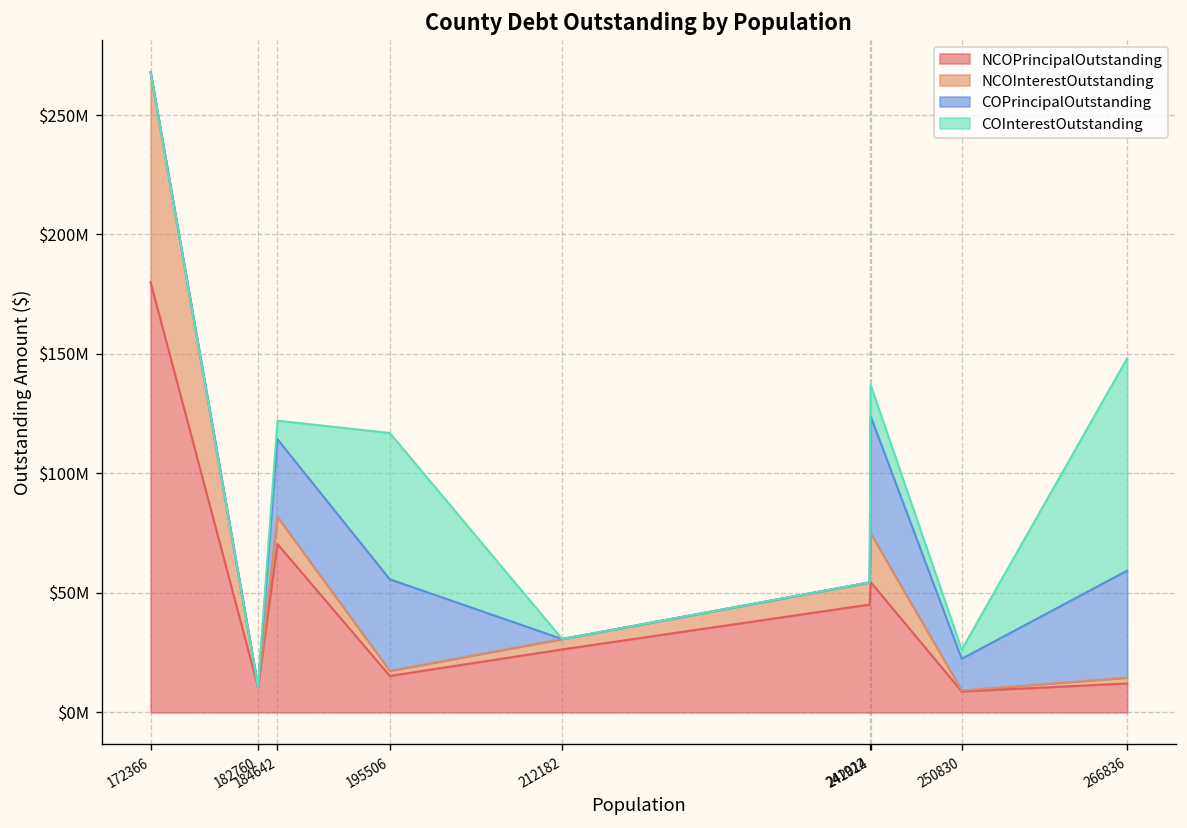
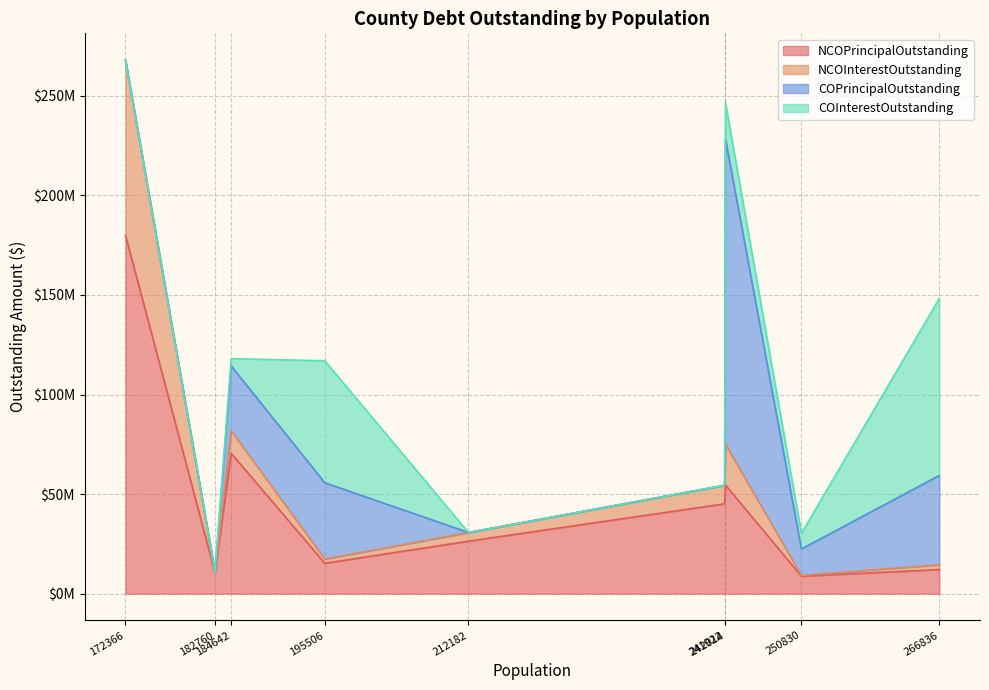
COInterestOutstanding, 184642: $8000000 -> $4000000
COPrincipalOutstanding, 242014: $49000000 -> $153000000
COInterestOutstanding, 242014: $13000000 -> $18000000
COInterestOutstanding, 250830: $4000000 -> $8000000
